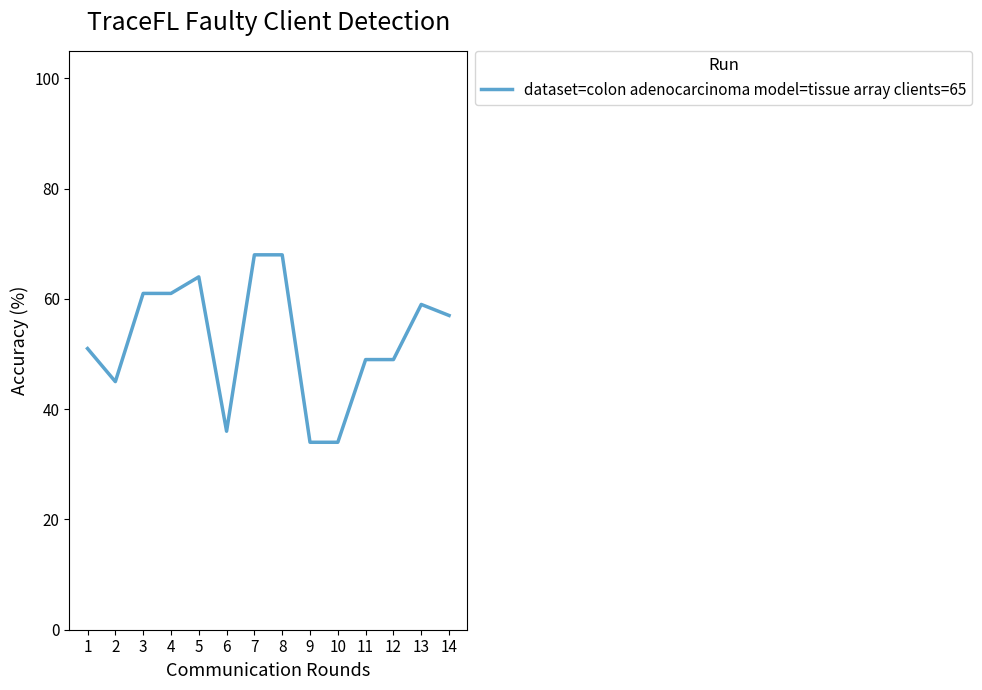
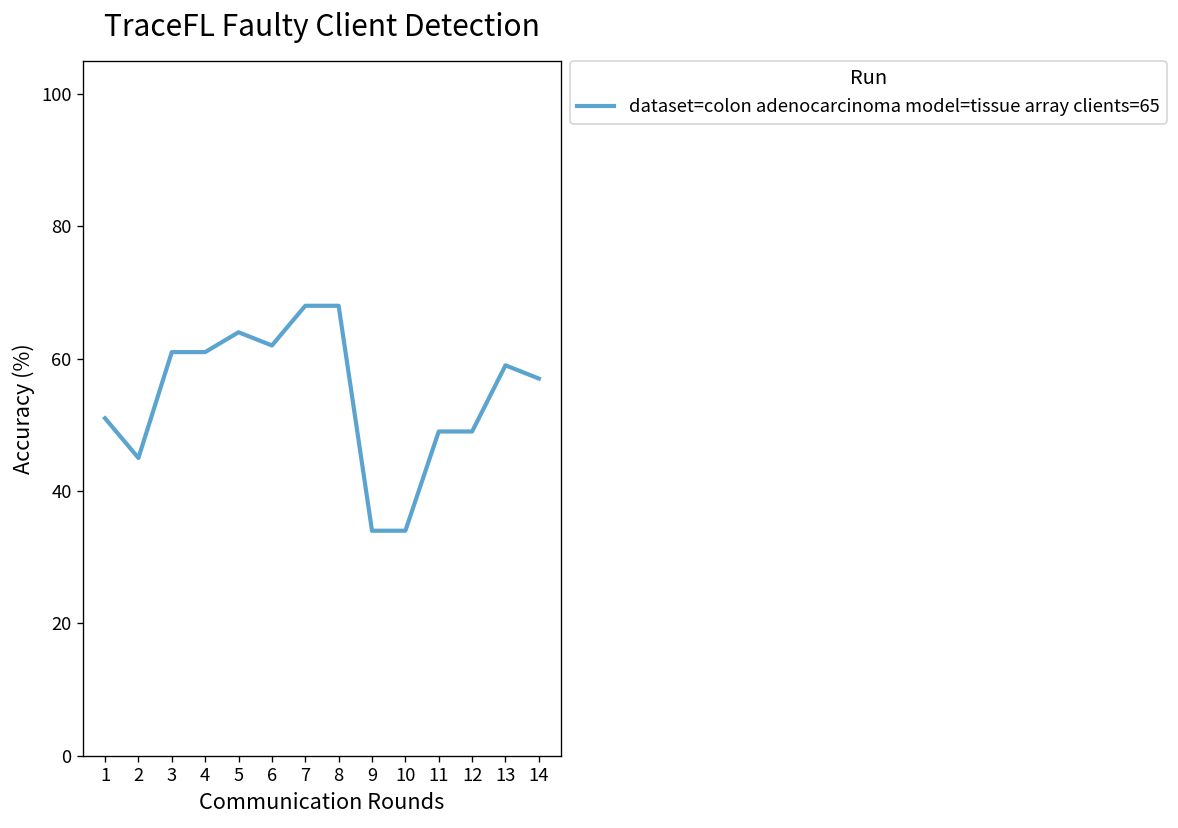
6: 36 -> 62
